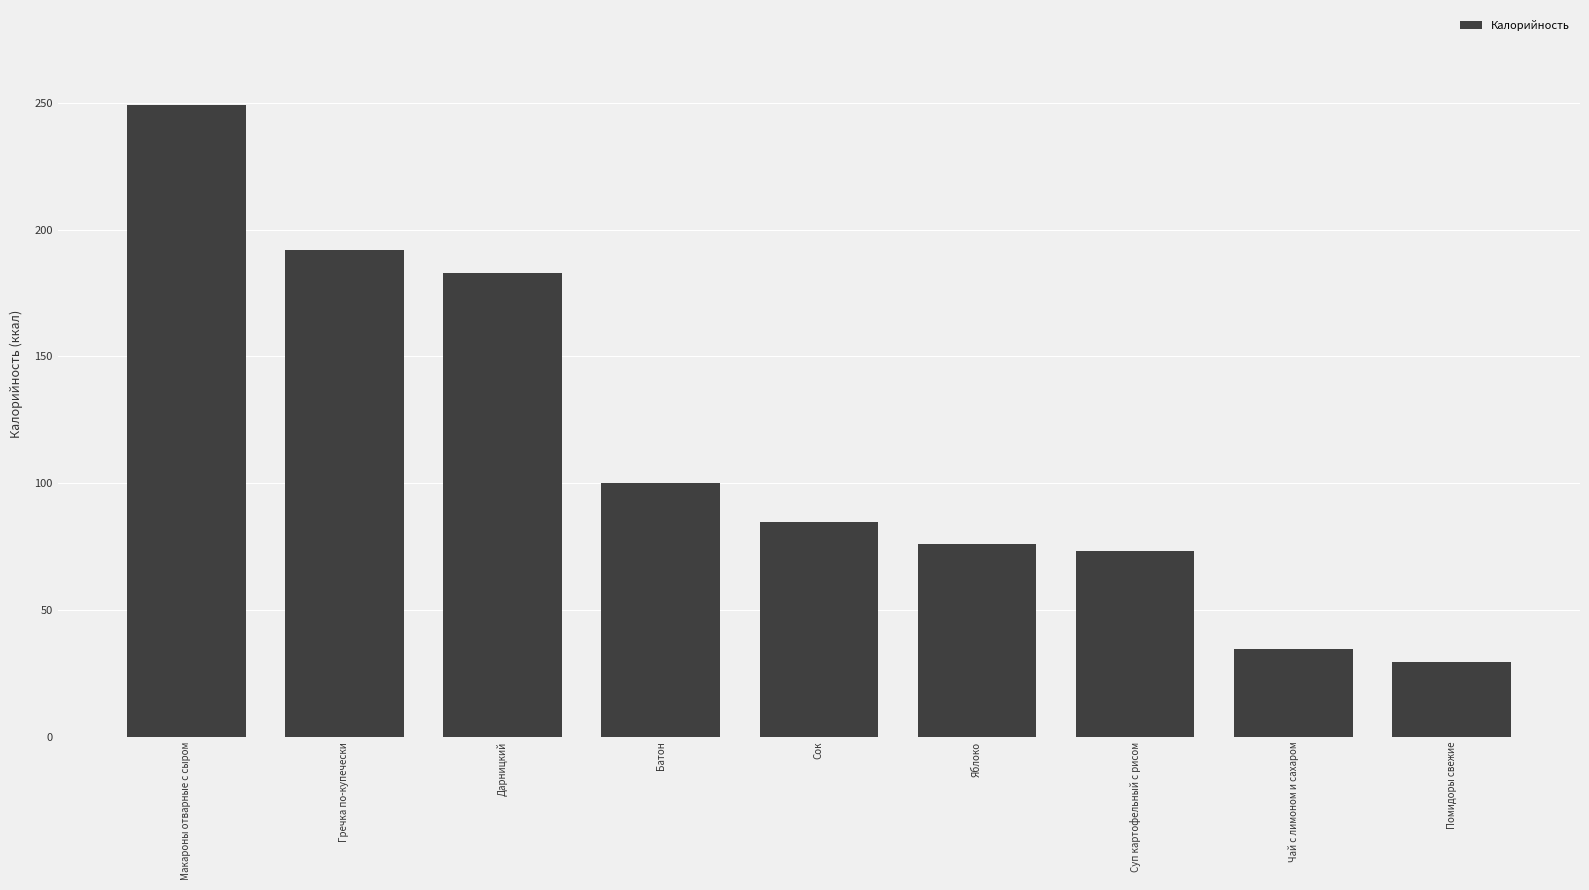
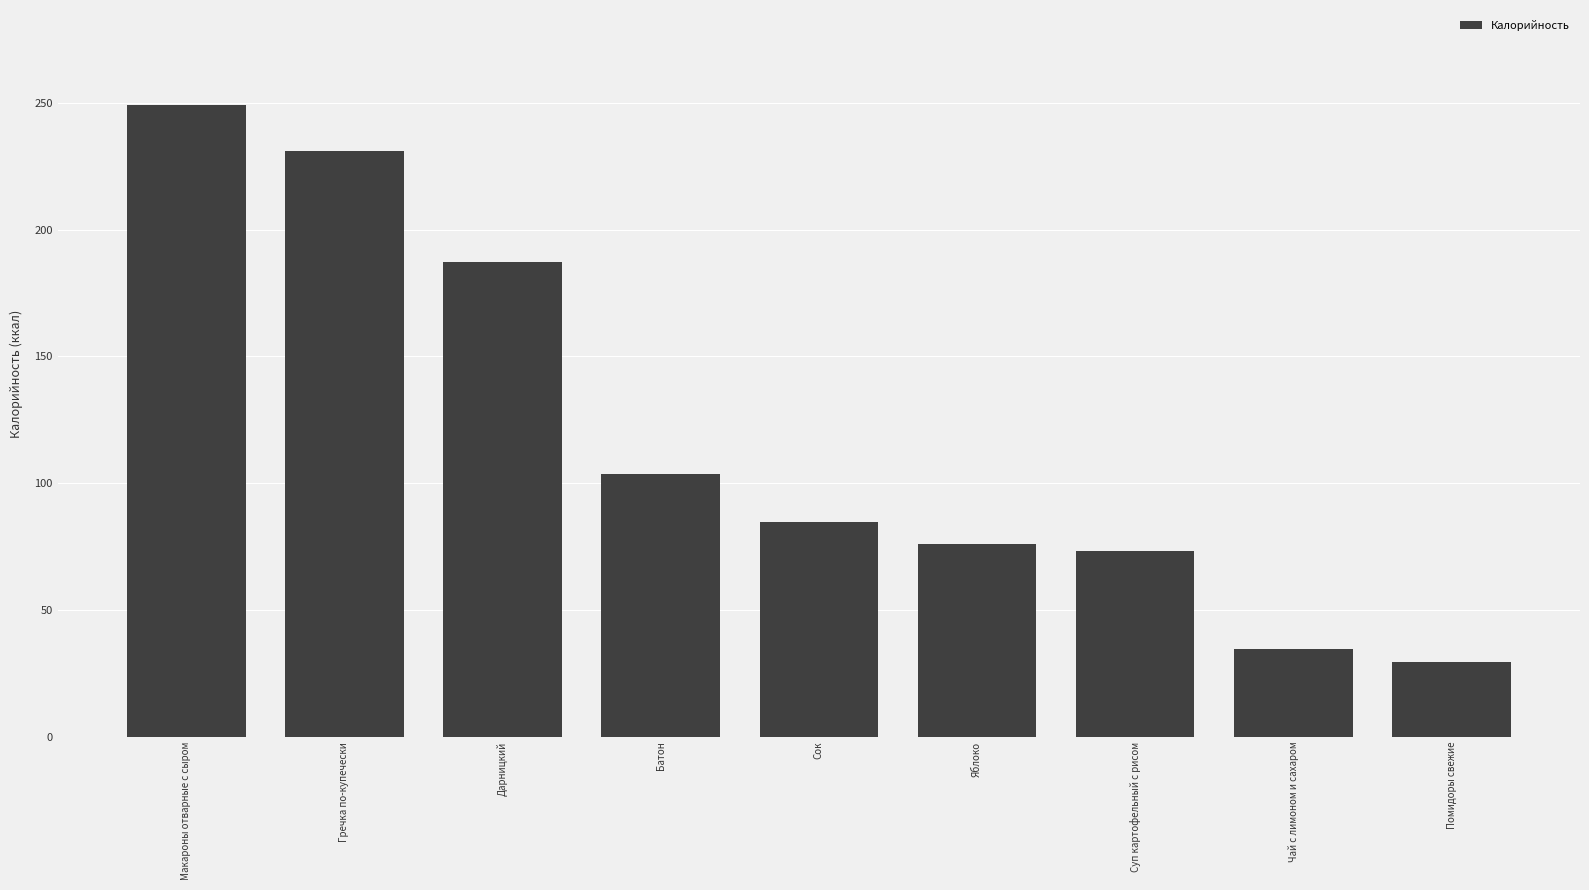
Гречка по-купечески: 192 -> 231
Дарницкий: 183 -> 187
Батон: 100 -> 104
